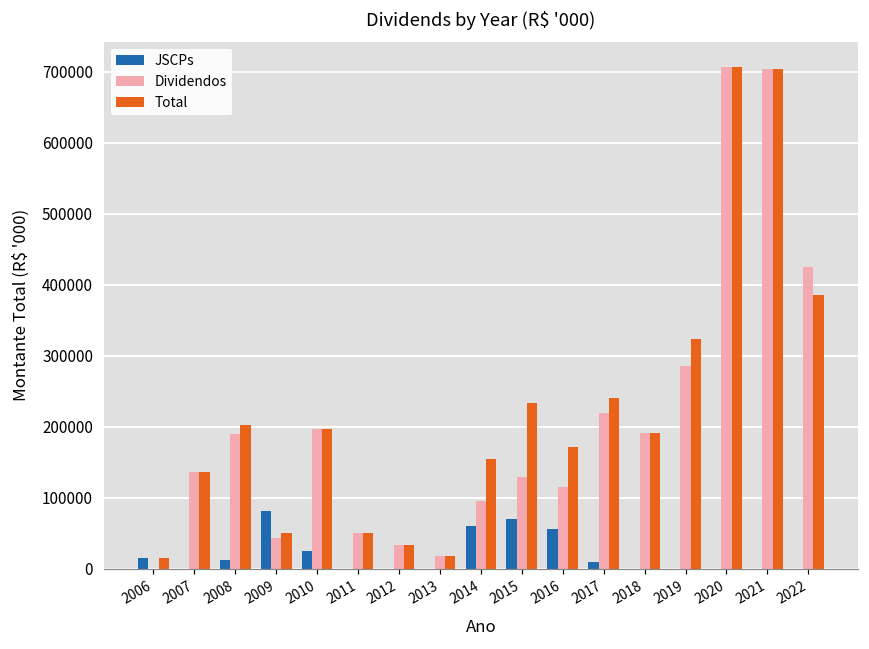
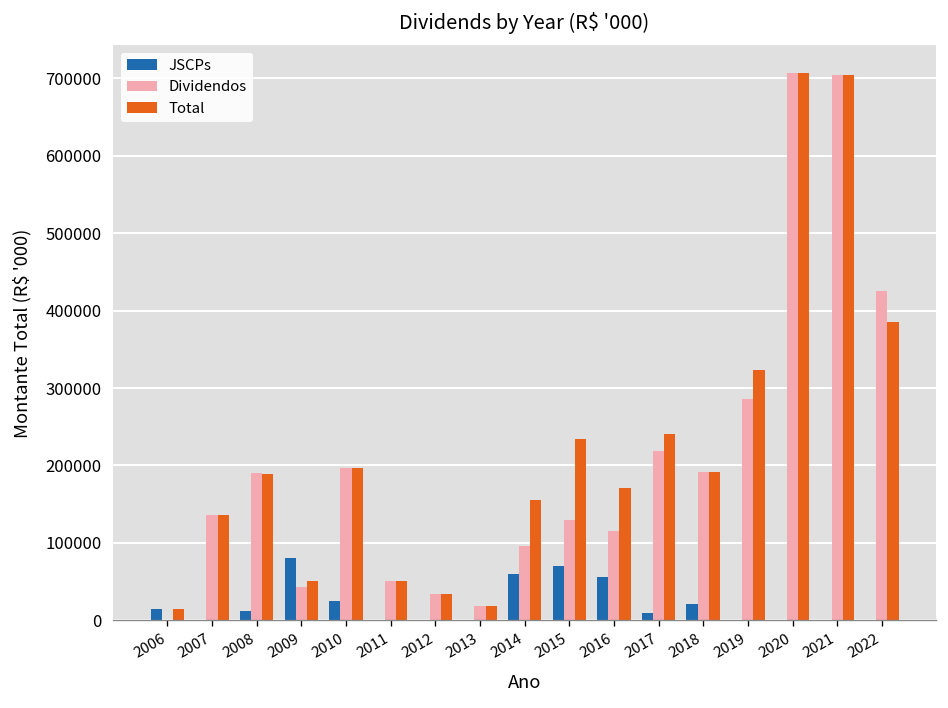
Total, 2008: 200000 -> 190000
JSCPs, 2018: 0 -> 20000
